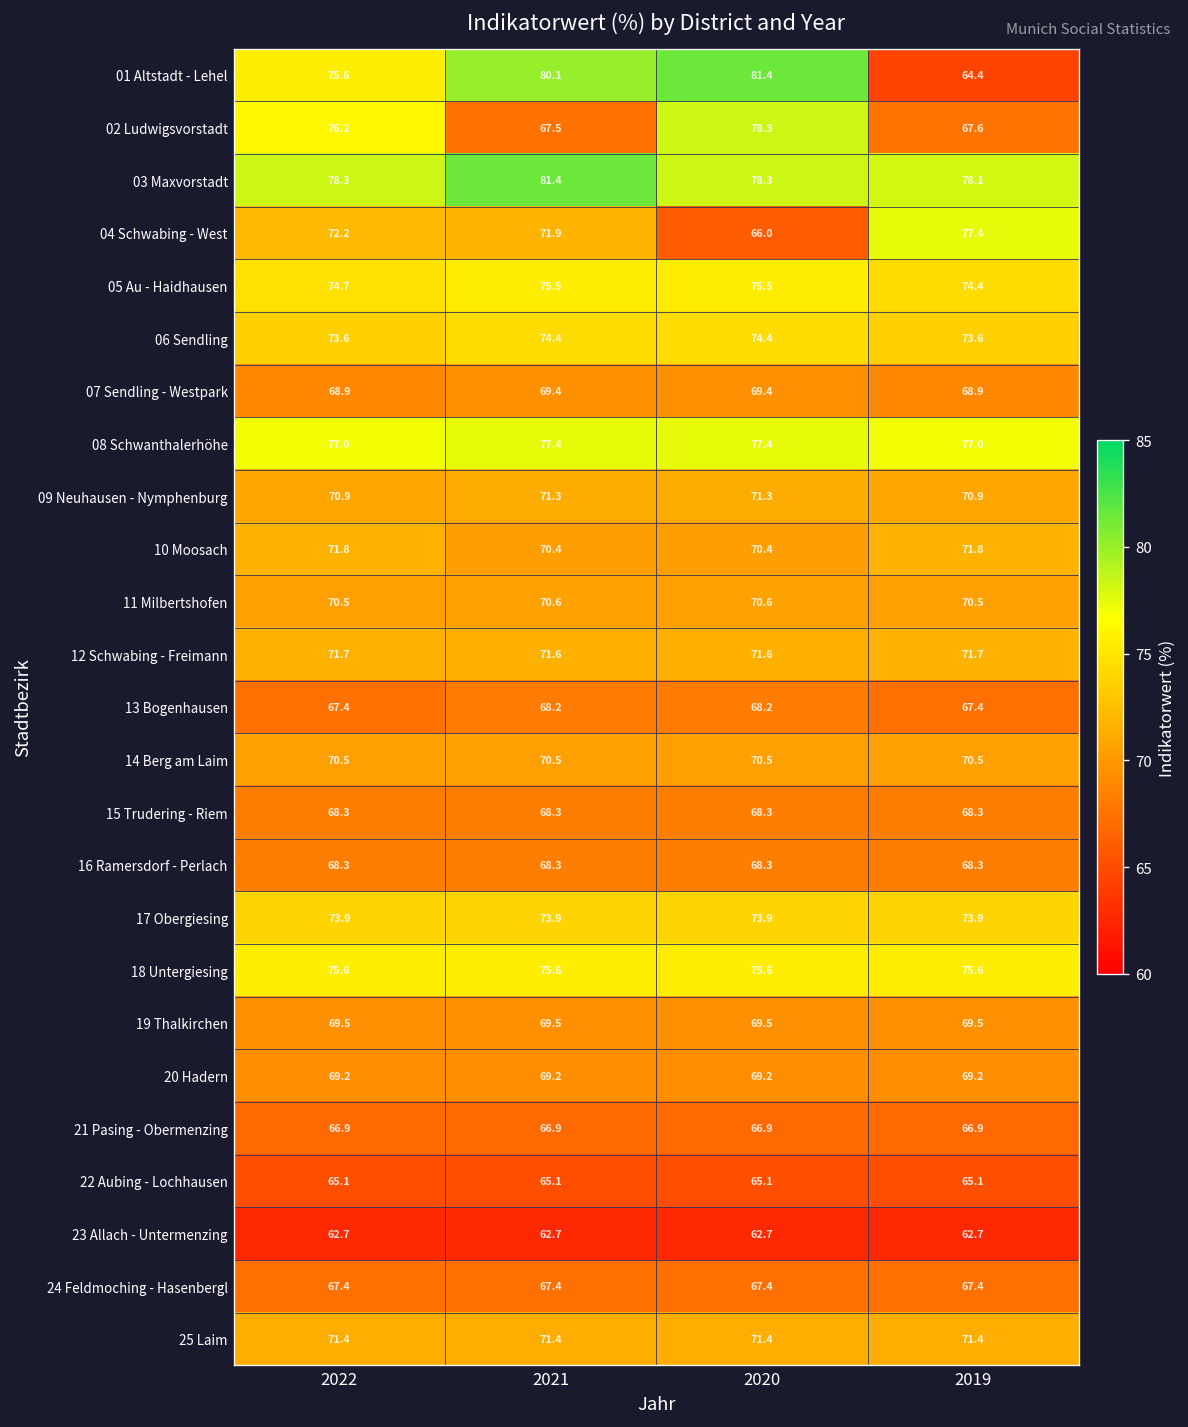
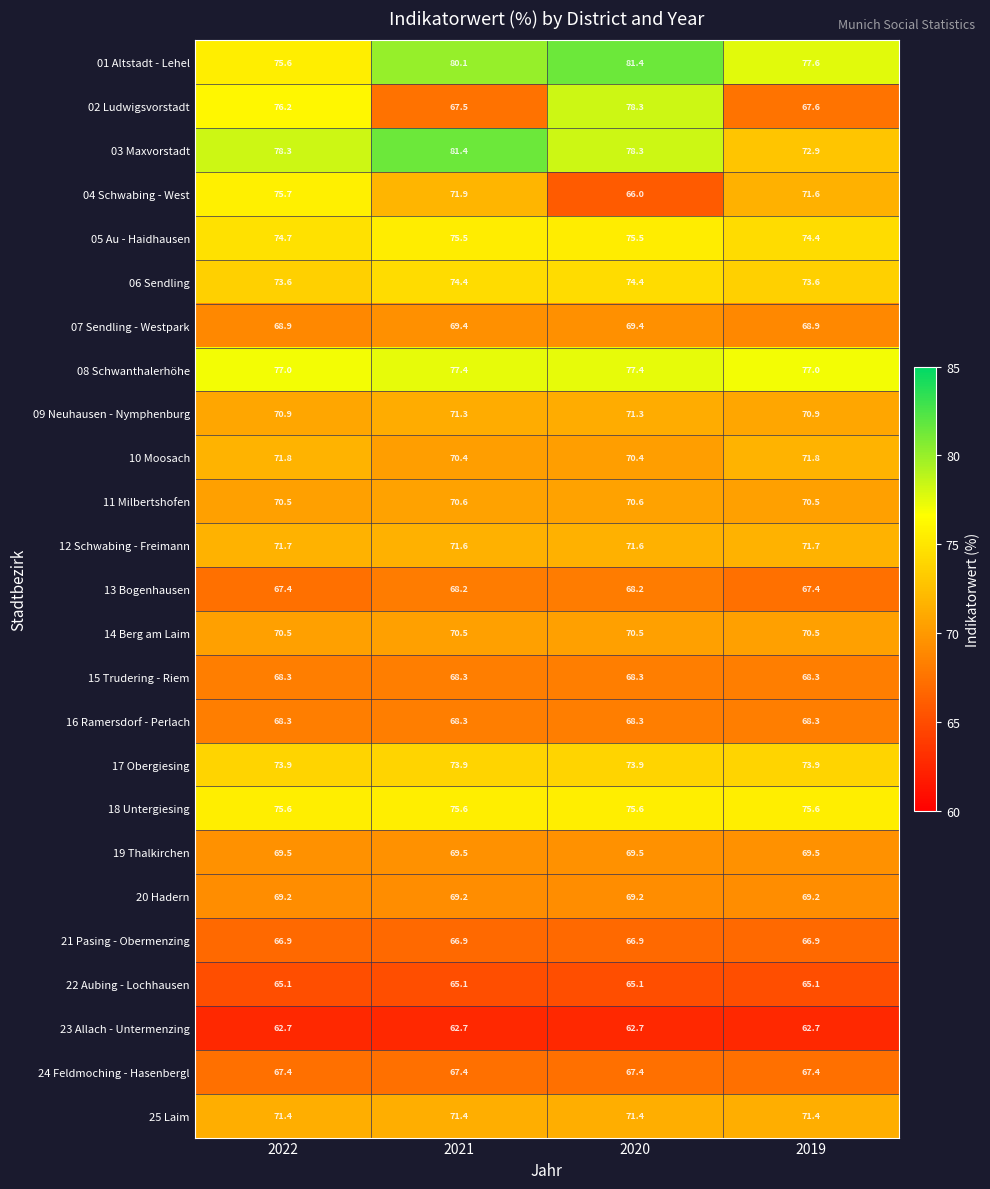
01 Altstadt - Lehel, 2019: 64.4 -> 77.6
03 Maxvorstadt, 2019: 78.1 -> 72.9
04 Schwabing - West, 2022: 72.2 -> 75.7
04 Schwabing - West, 2019: 77.4 -> 71.6
